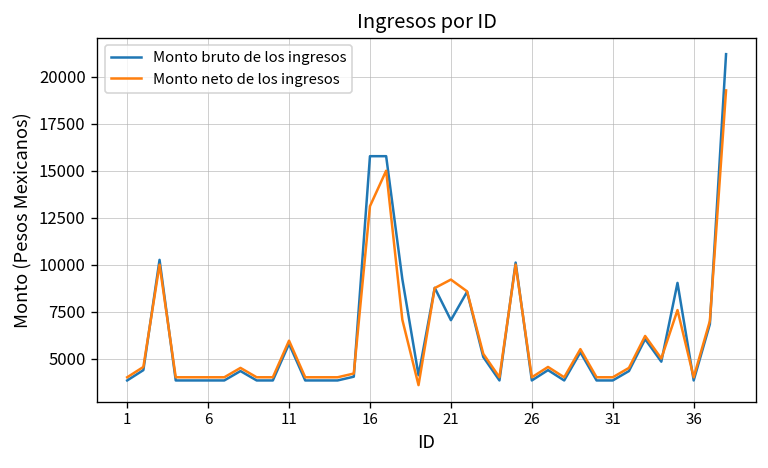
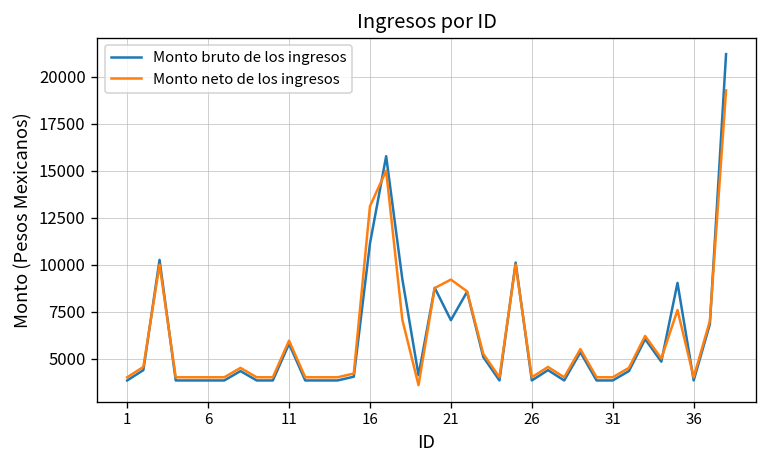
Monto bruto de los ingresos, 16: 15800 -> 11100
